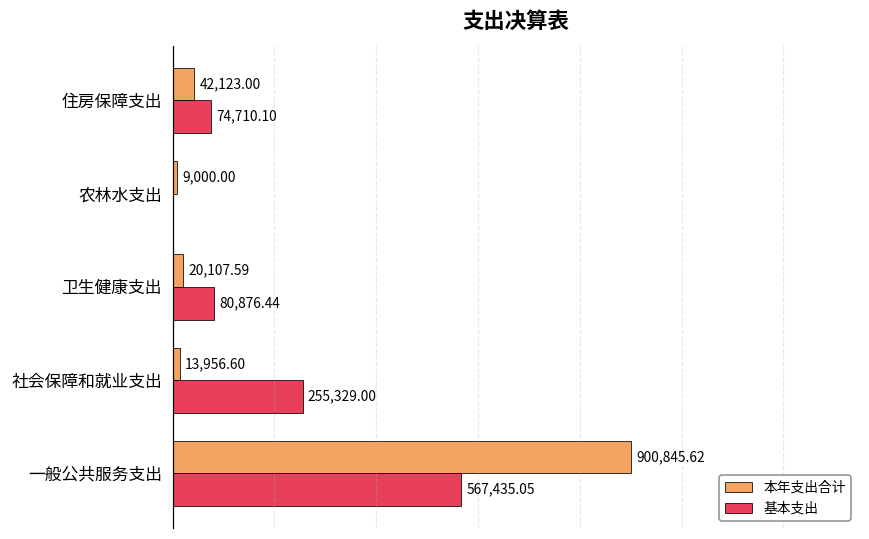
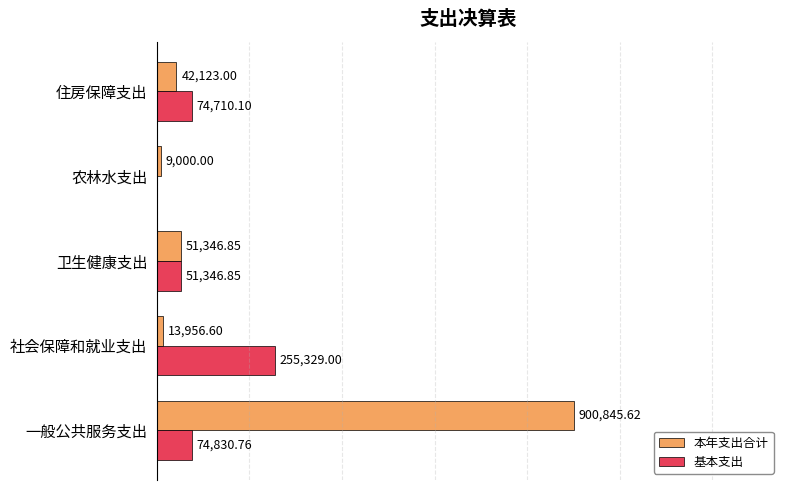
本年支出合计, 卫生健康支出: 20,107.59 -> 51,346.85
基本支出, 卫生健康支出: 80,876.44 -> 51,346.85
基本支出, 一般公共服务支出: 567,435.05 -> 74,830.76
